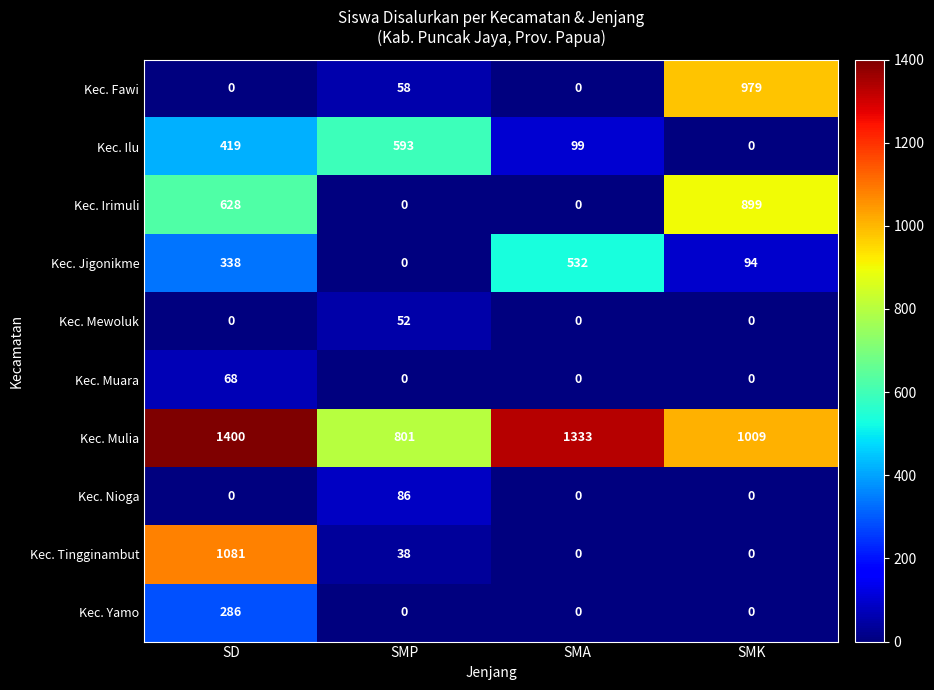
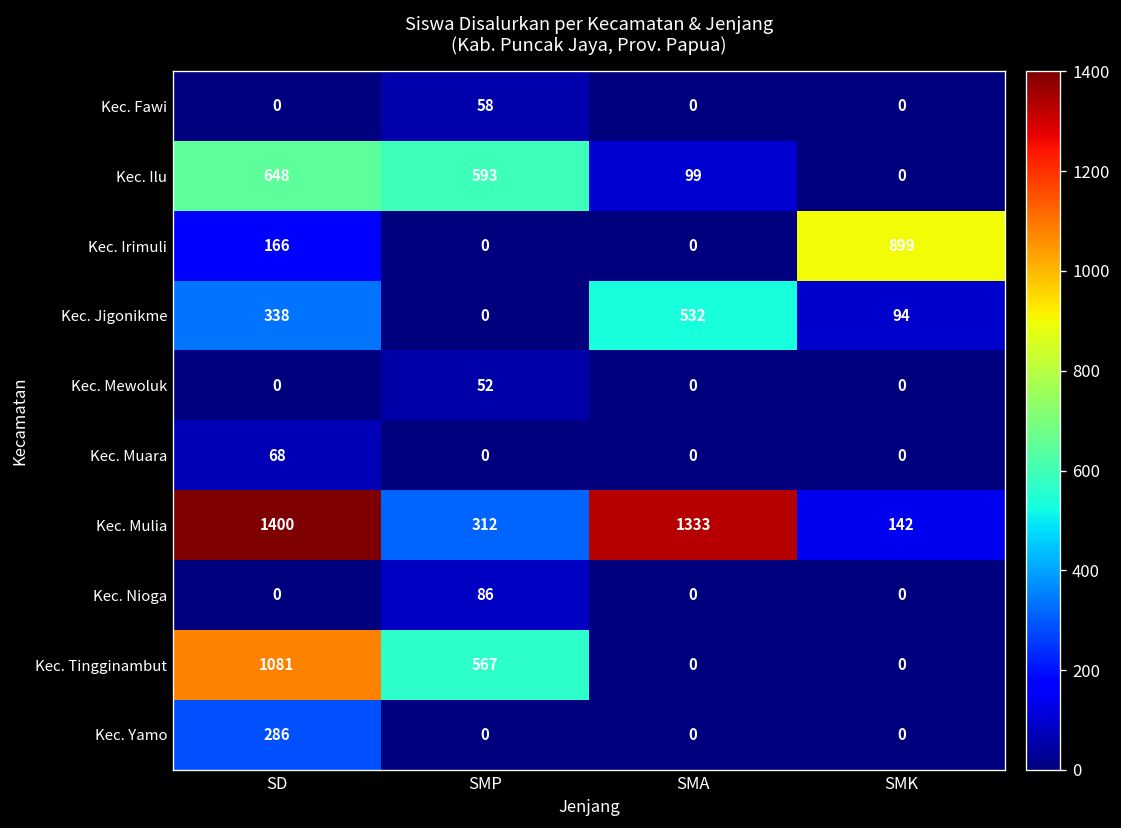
Kec. Fawi, SMK: 979 -> 0
Kec. Ilu, SD: 419 -> 648
Kec. Irimuli, SD: 628 -> 166
Kec. Mulia, SMP: 801 -> 312
Kec. Mulia, SMK: 1009 -> 142
Kec. Tingginambut, SMP: 38 -> 567
